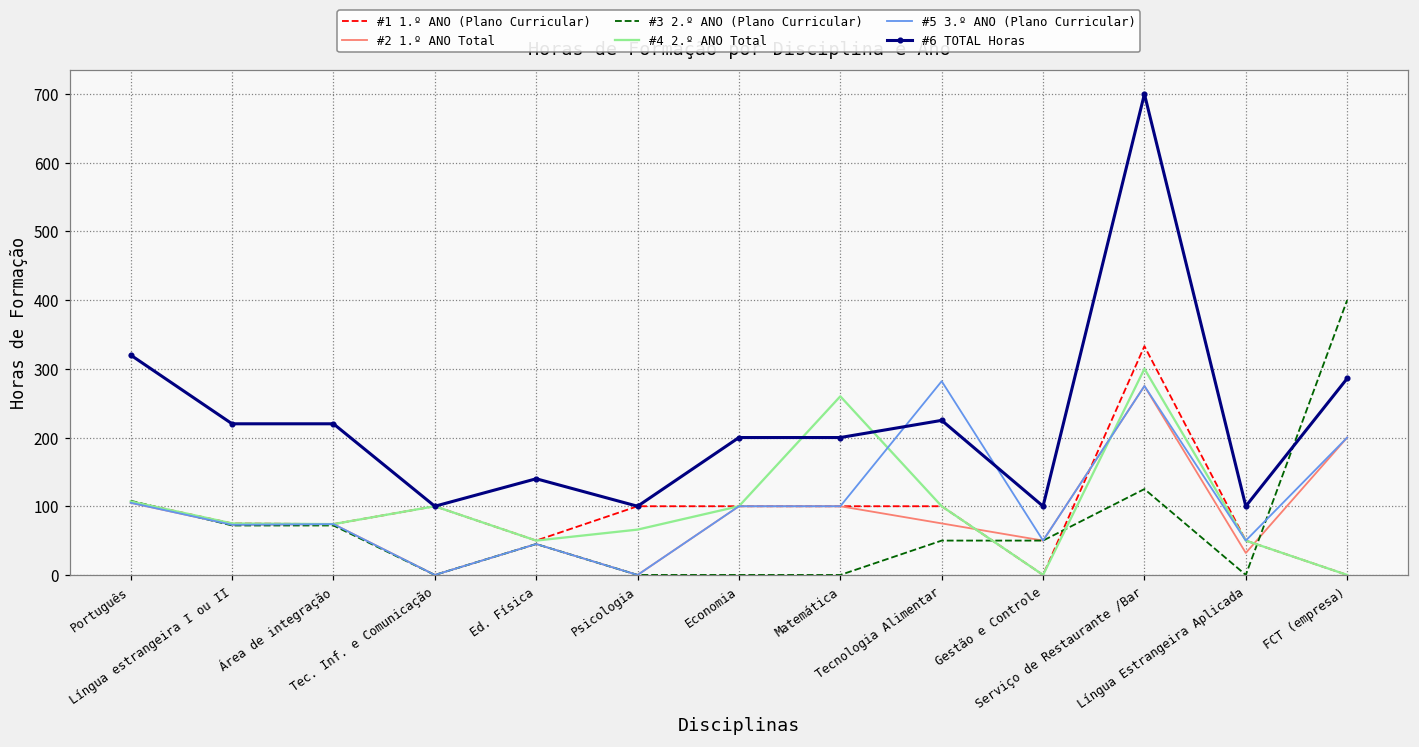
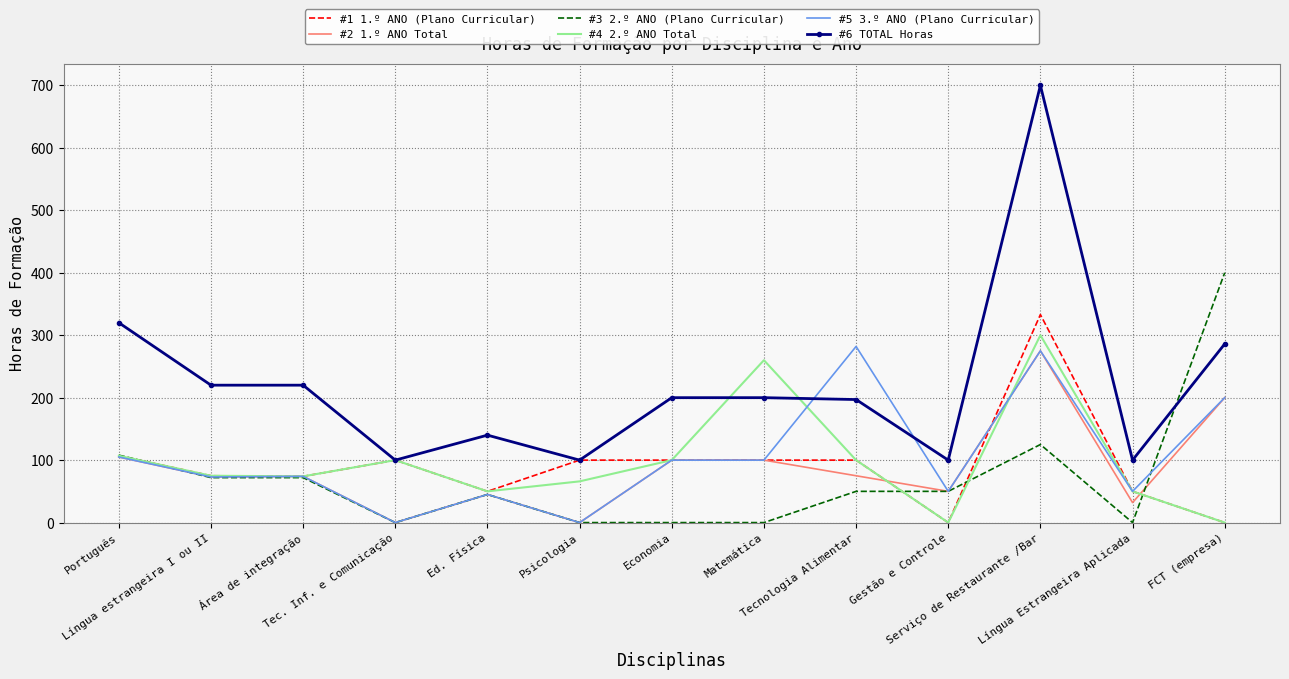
#6 TOTAL Horas, Tecnologia Alimentar: 230 -> 200
